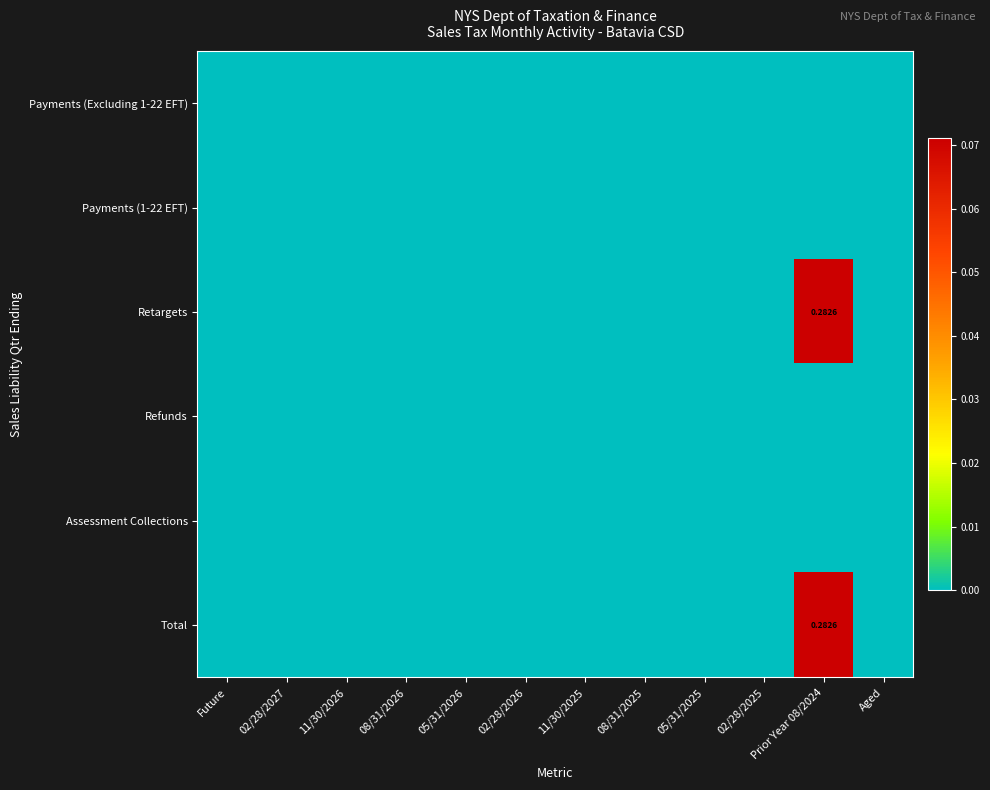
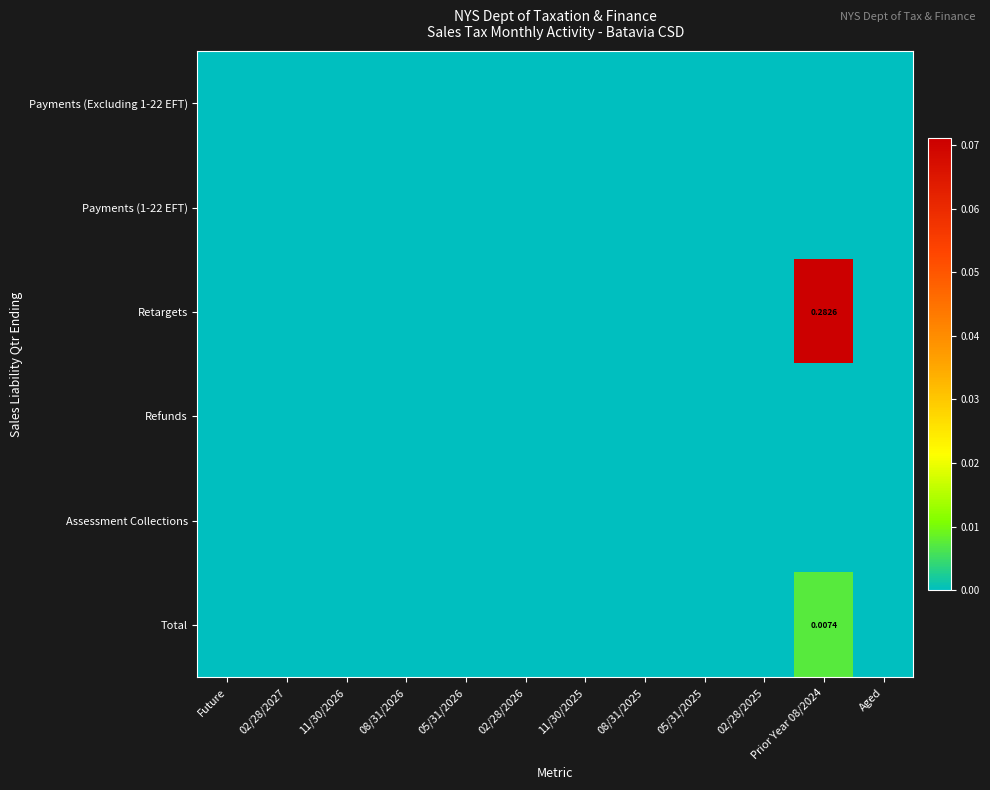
Total, Prior Year 08/2024: 0.2826 -> 0.0074
